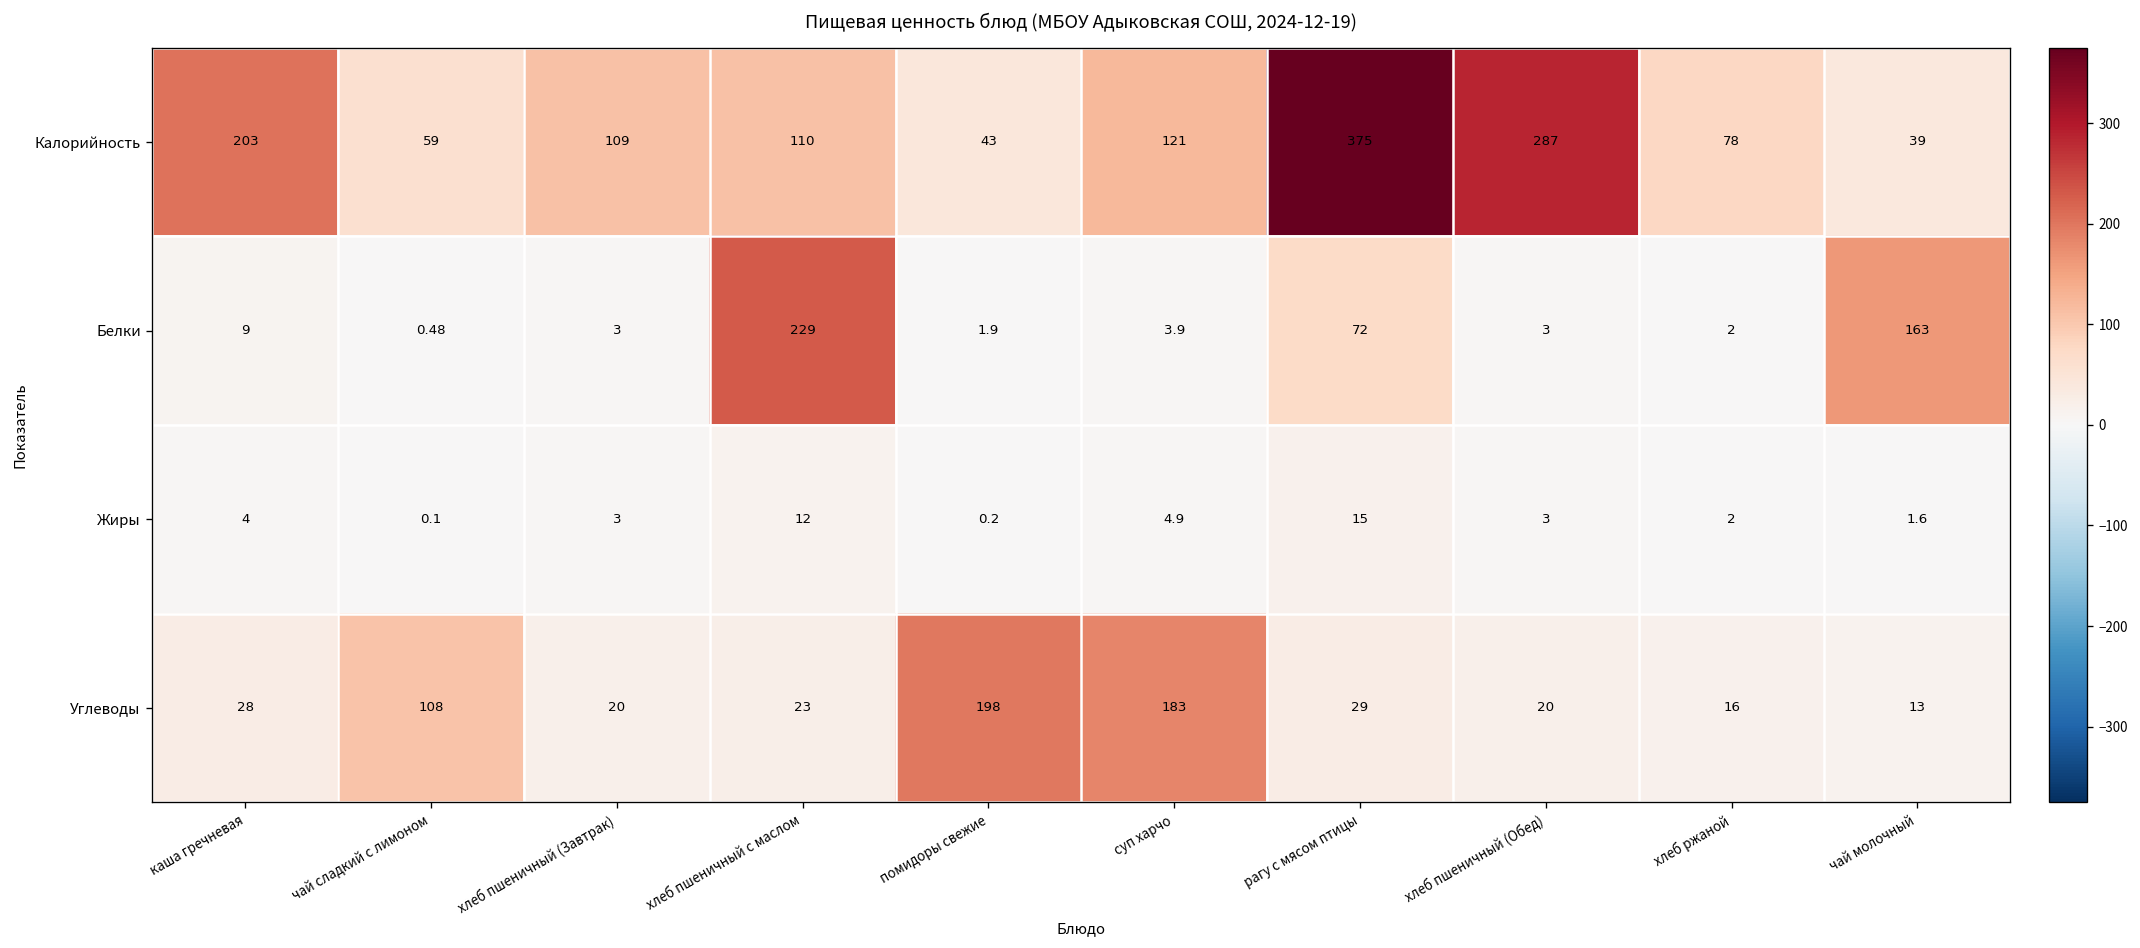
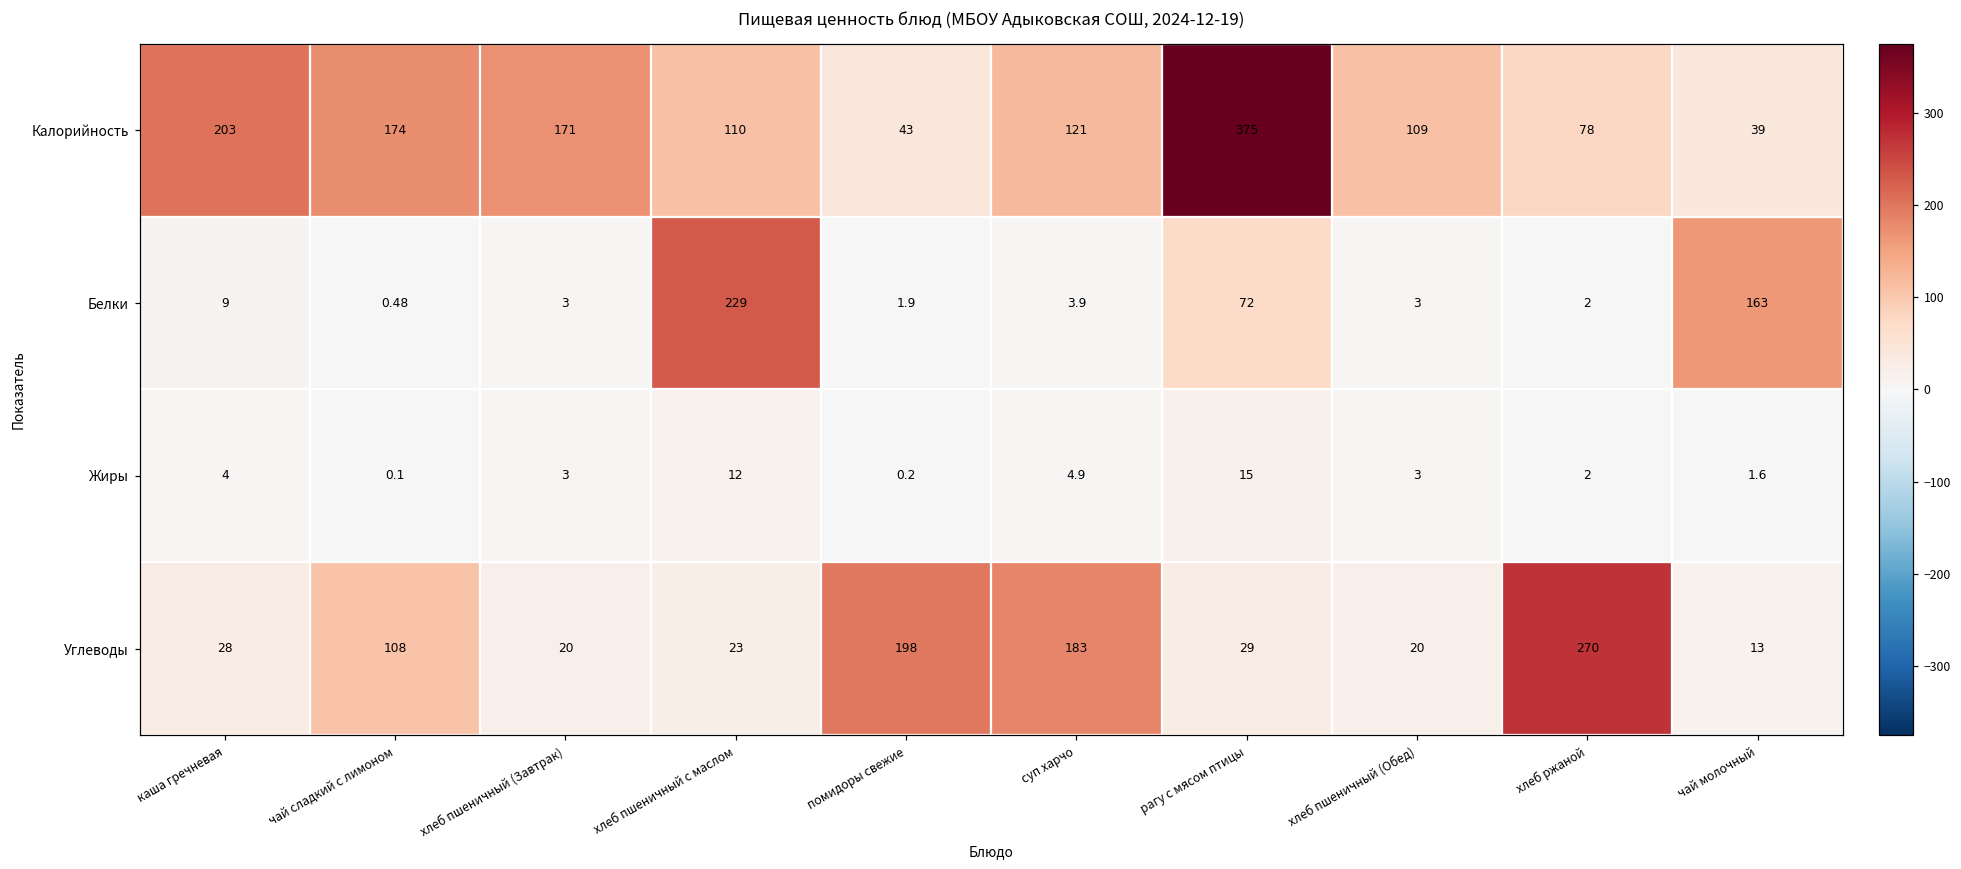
Калорийность, чай сладкий с лимоном: 59 -> 174
Калорийность, хлеб пшеничный (Завтрак): 109 -> 171
Калорийность, хлеб пшеничный (Обед): 287 -> 109
Углеводы, хлеб ржаной: 16 -> 270
